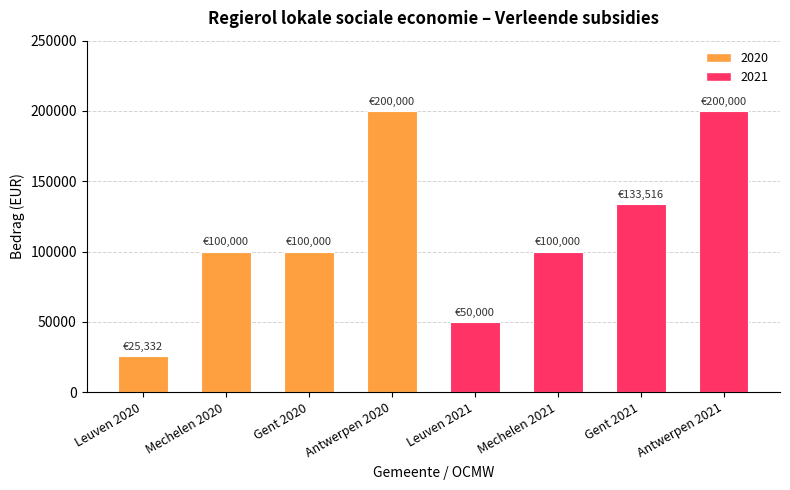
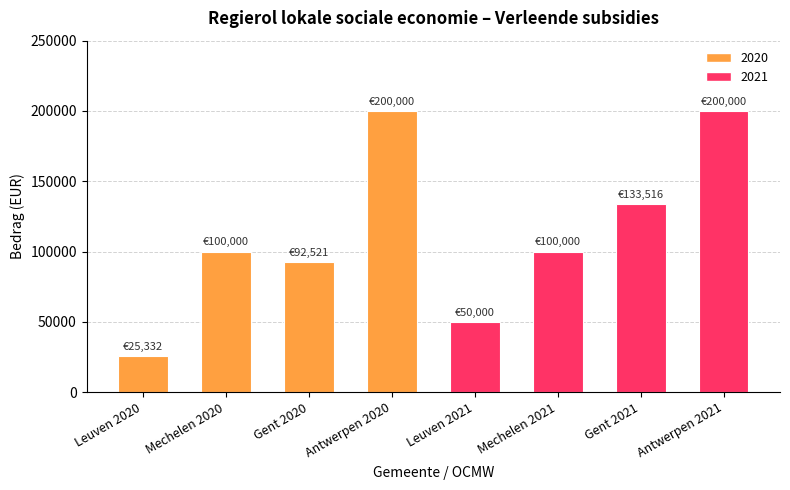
Gent 2020: €100,000 -> €92,521
